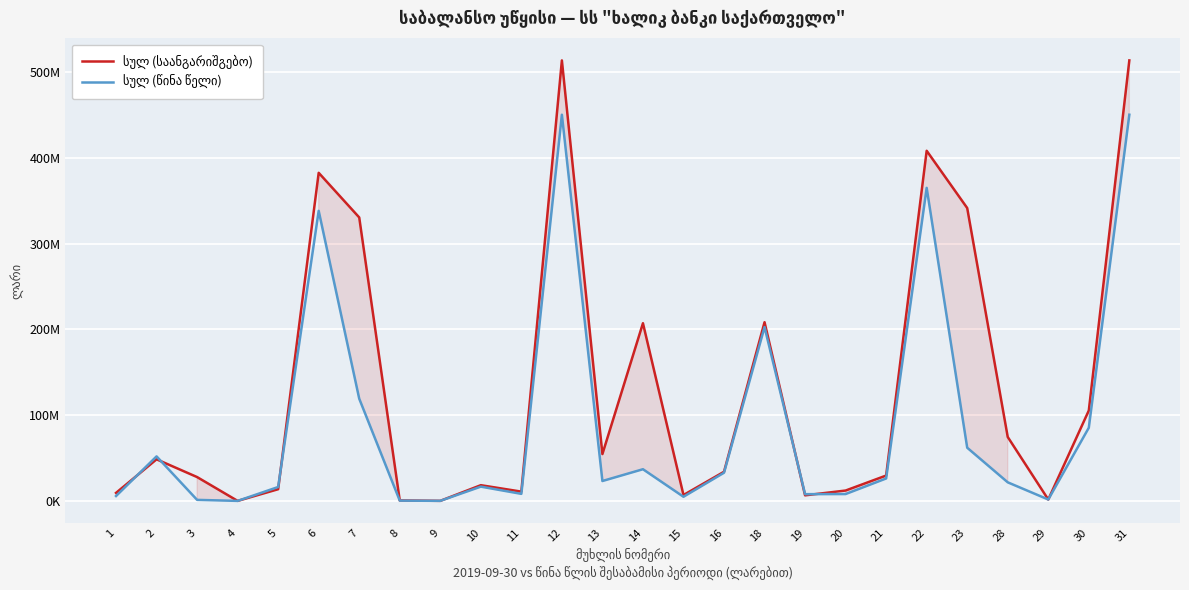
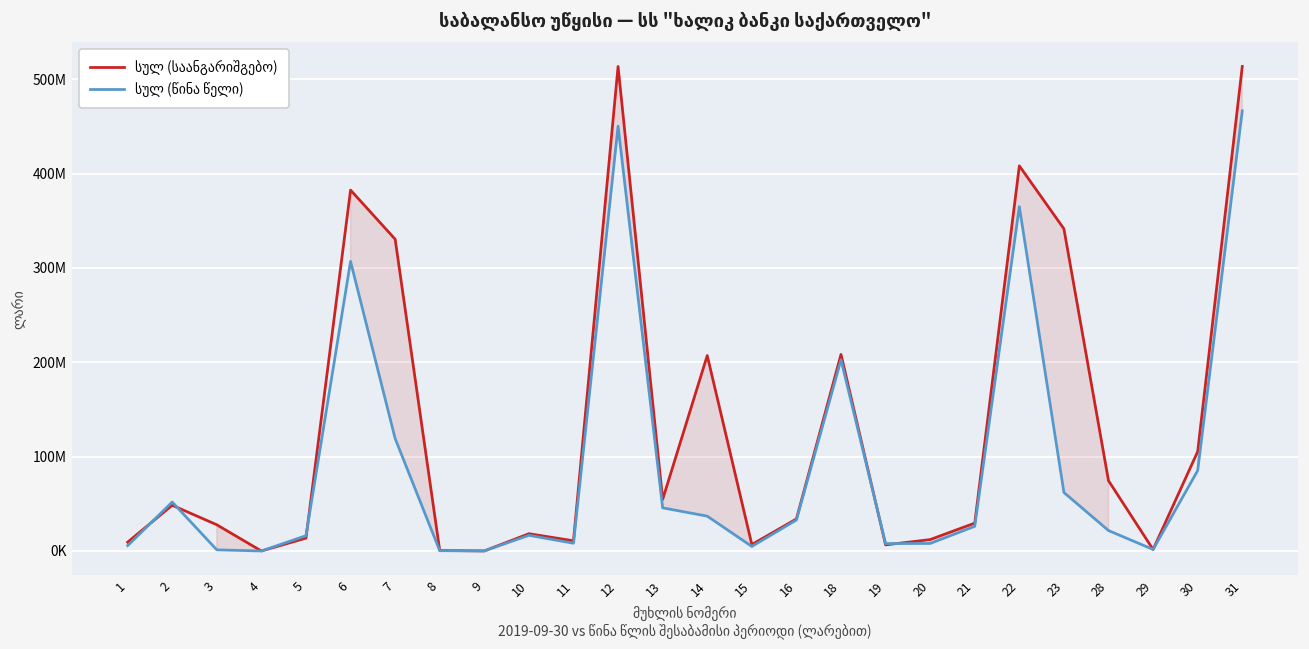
სულ (წინა წელი), 6: 340000000 -> 310000000
სულ (წინა წელი), 13: 20000000 -> 50000000
სულ (წინა წელი), 31: 450000000 -> 470000000
